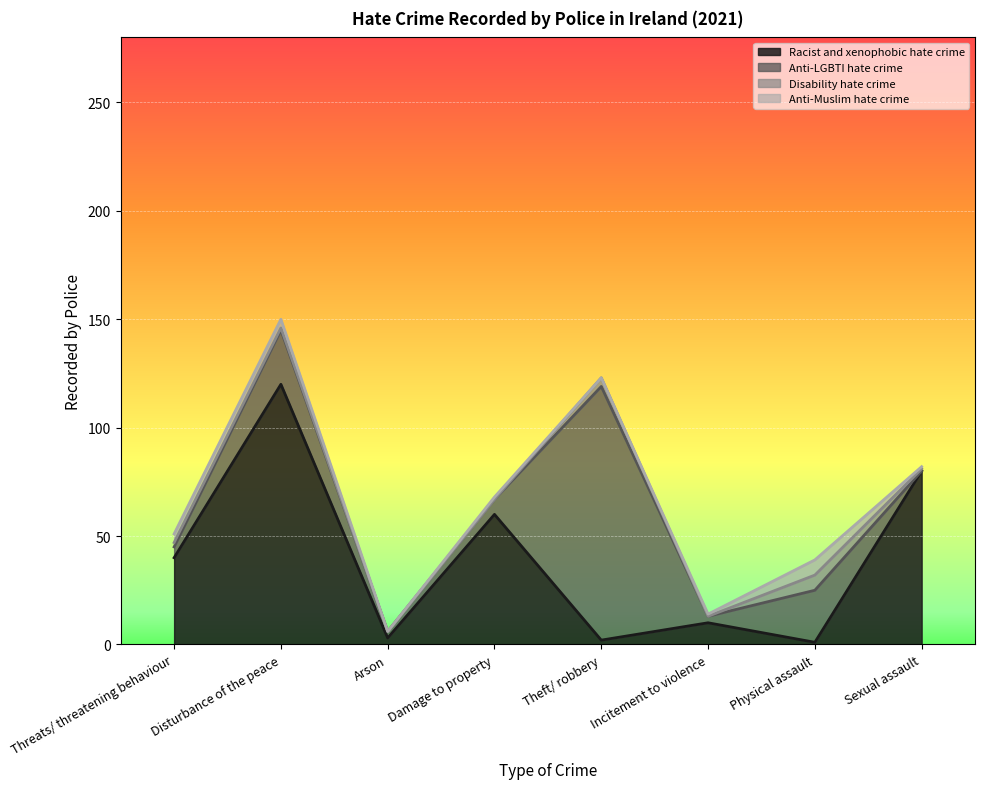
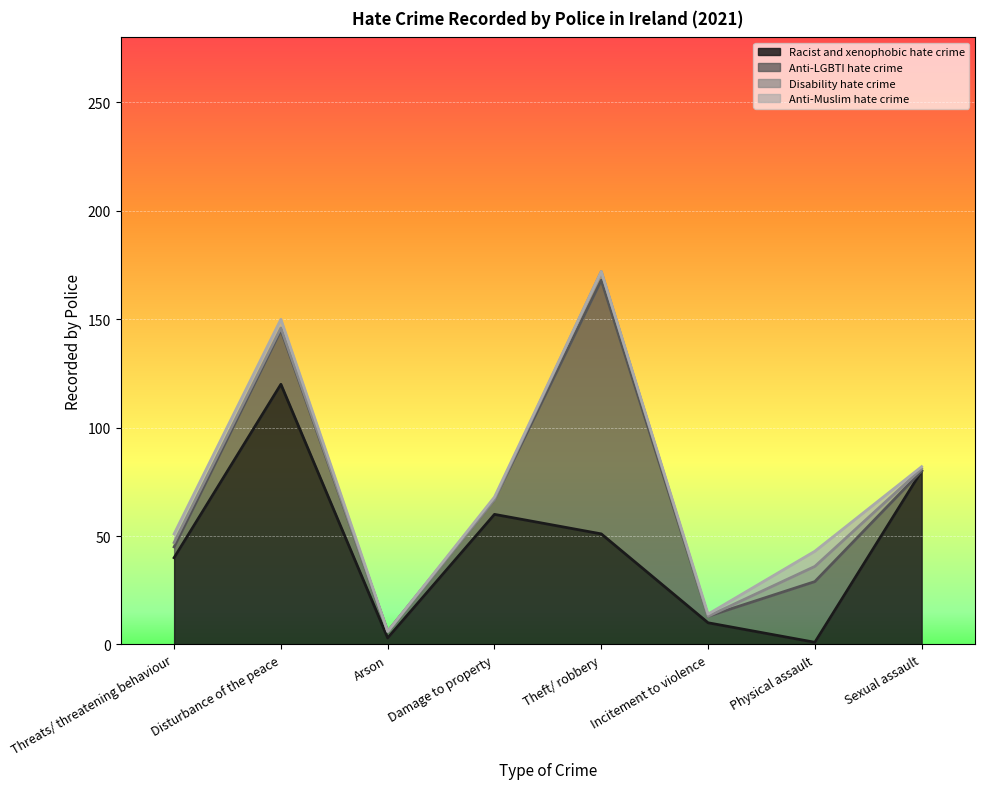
Racist and xenophobic hate crime, Theft/ robbery: 2 -> 51
Anti-LGBTI hate crime, Physical assault: 24 -> 28
